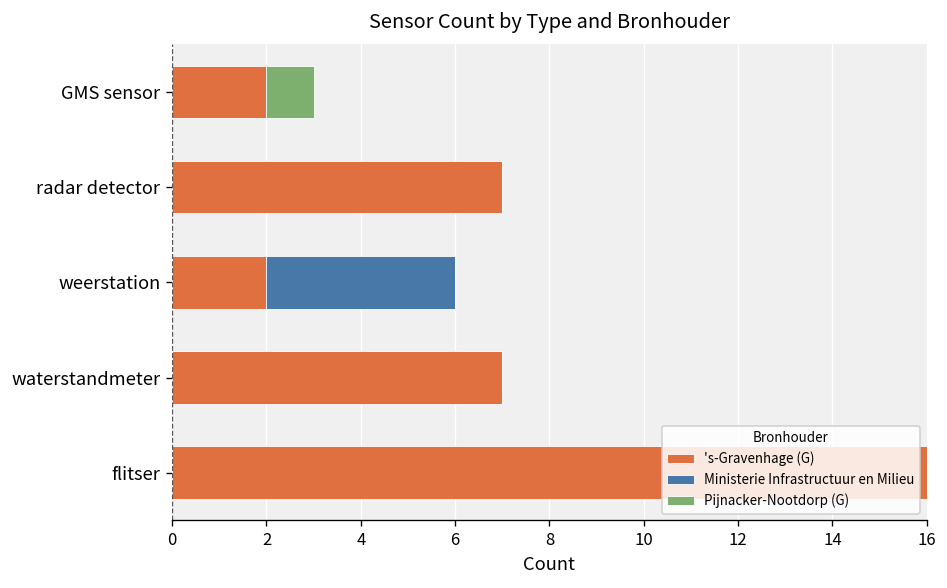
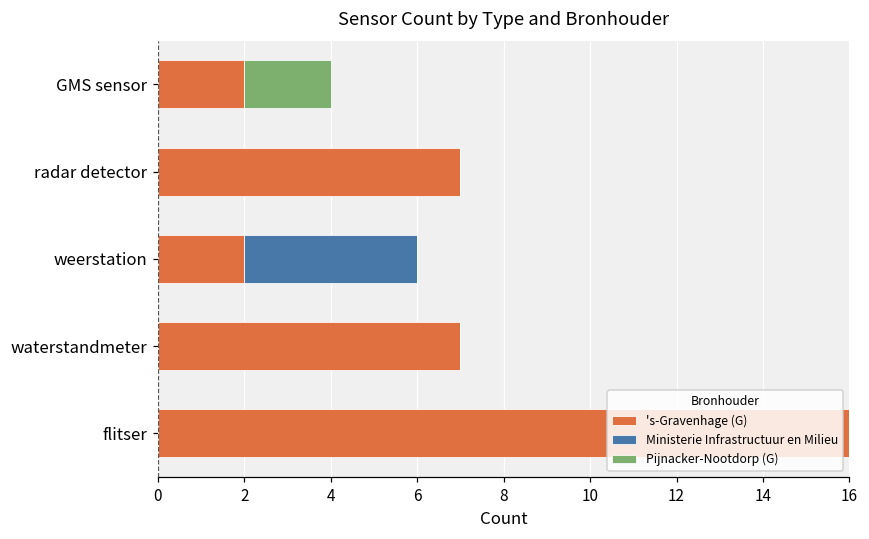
Pijnacker-Nootdorp (G), GMS sensor: 1 -> 2
